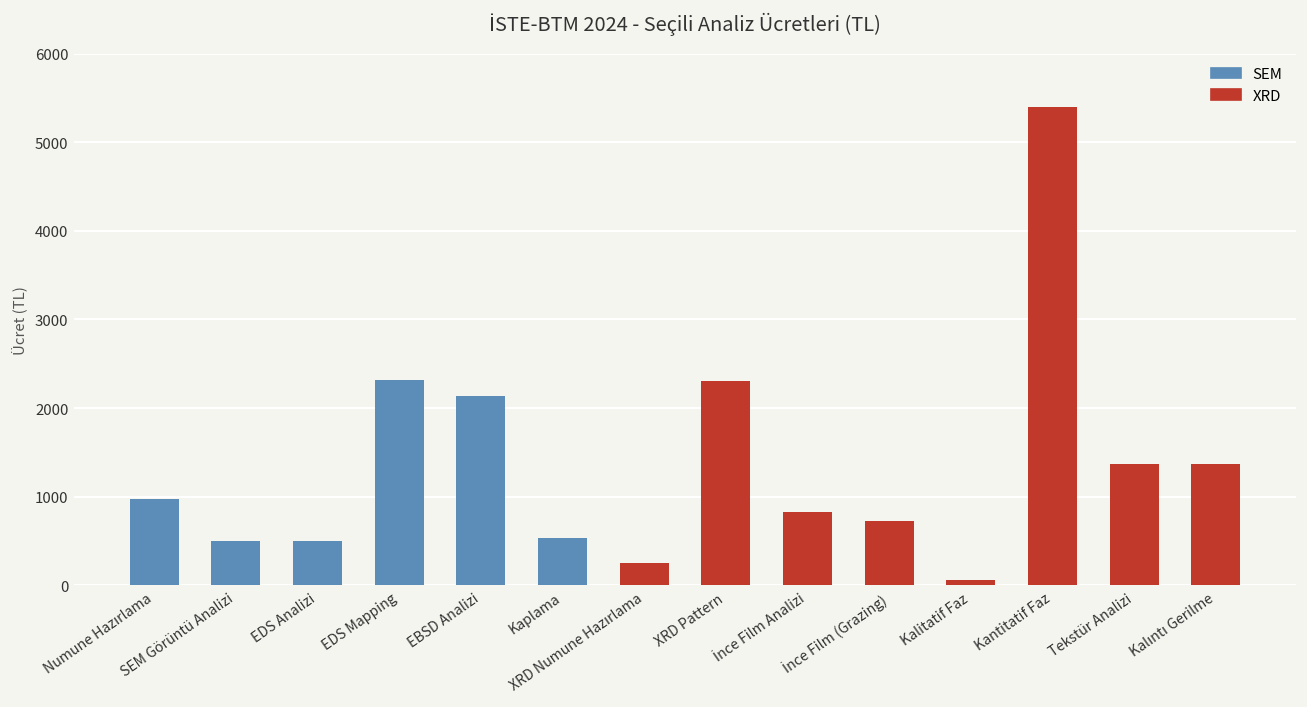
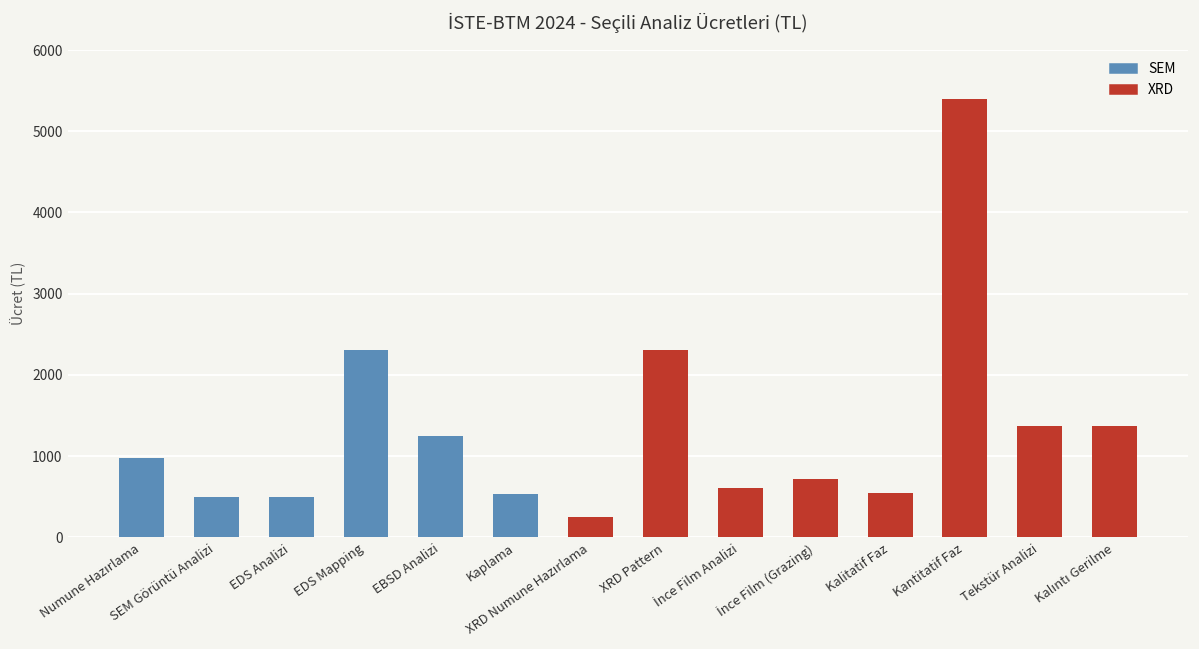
EBSD Analizi: 2100 -> 1300
İnce Film Analizi: 800 -> 600
Kalitatif Faz: 100 -> 500
